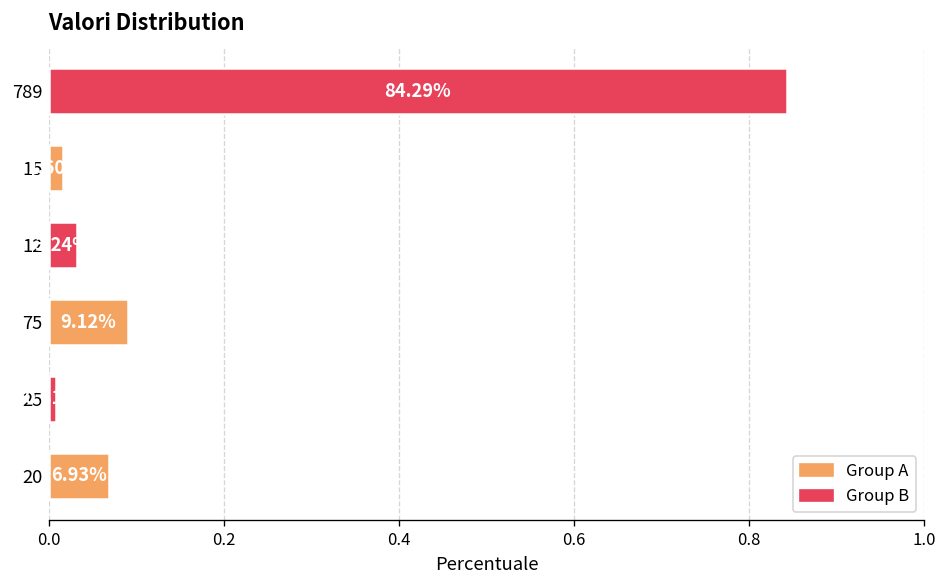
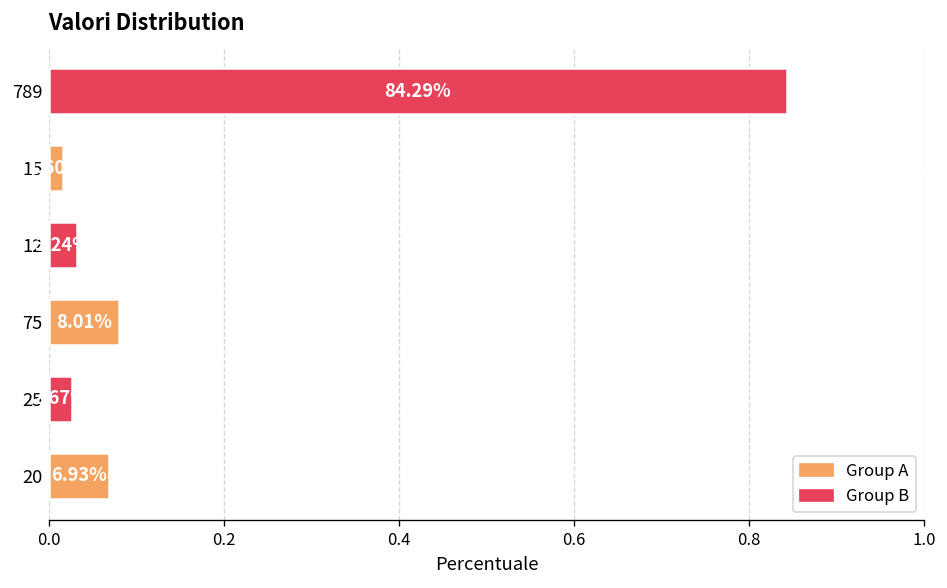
75: 9.12% -> 8.01%
25: 0.01 -> 0.03
